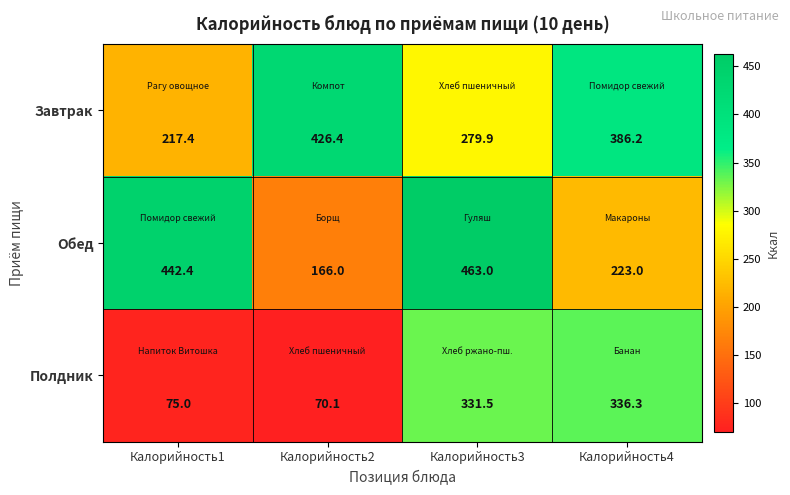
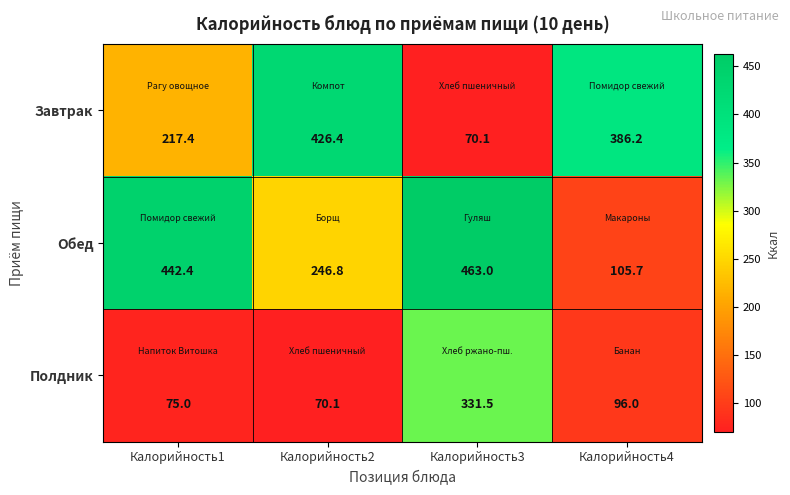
Завтрак, Калорийность3: 279.9 -> 70.1
Обед, Калорийность2: 166.0 -> 246.8
Обед, Калорийность4: 223.0 -> 105.7
Полдник, Калорийность4: 336.3 -> 96.0
